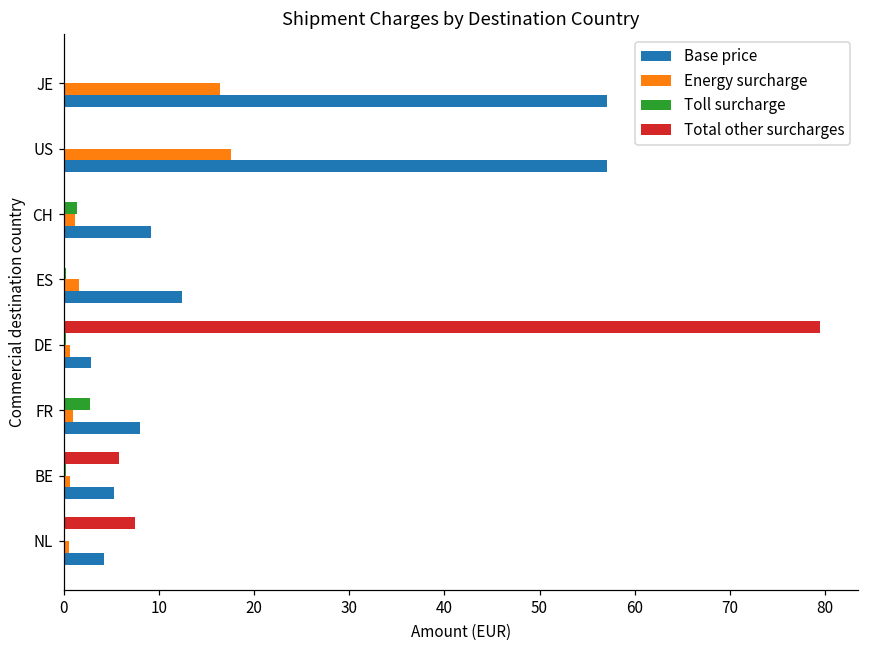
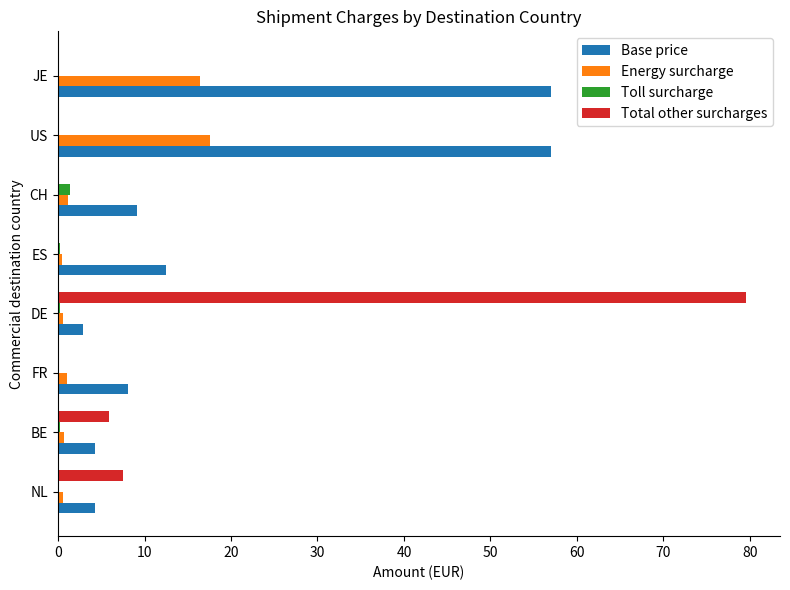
Energy surcharge, ES: 2 -> 0
Toll surcharge, FR: 3 -> 0
Base price, BE: 5 -> 4
